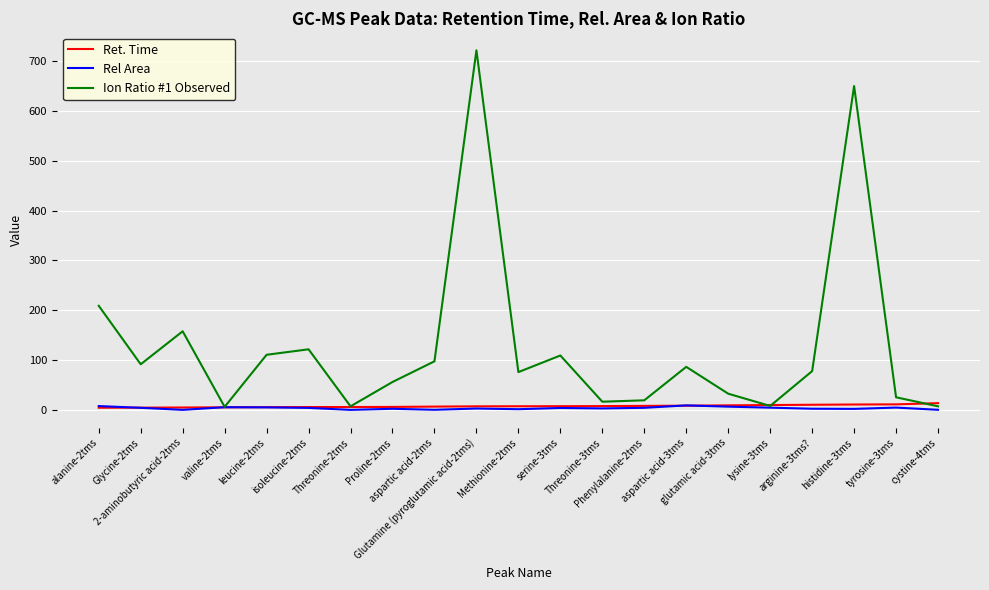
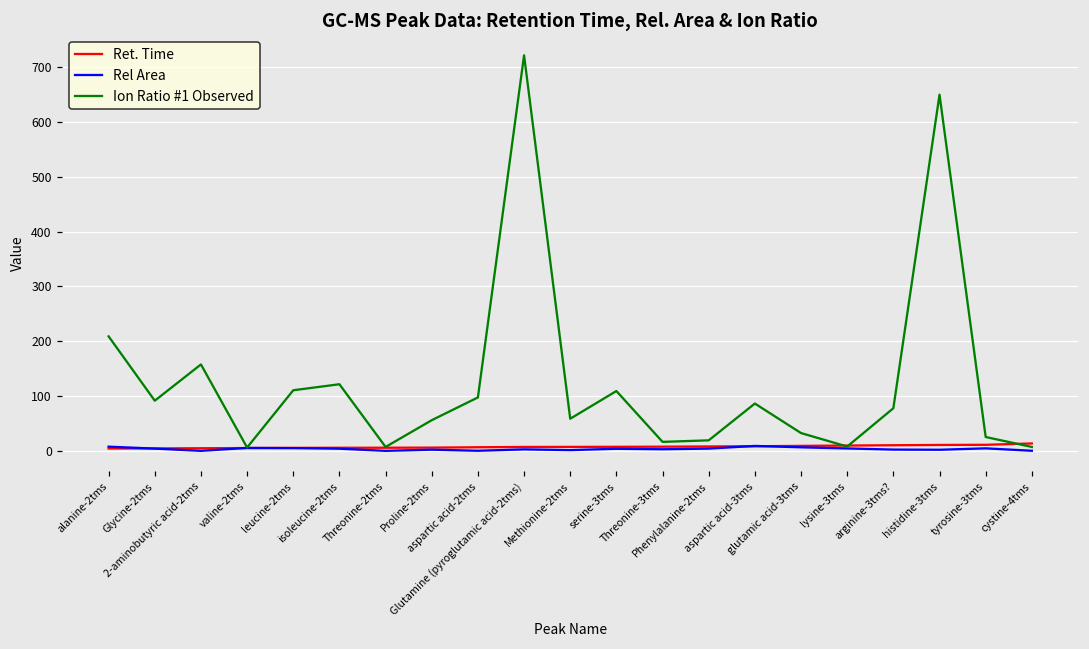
Ion Ratio #1 Observed, Methionine-2tms: 80 -> 60
